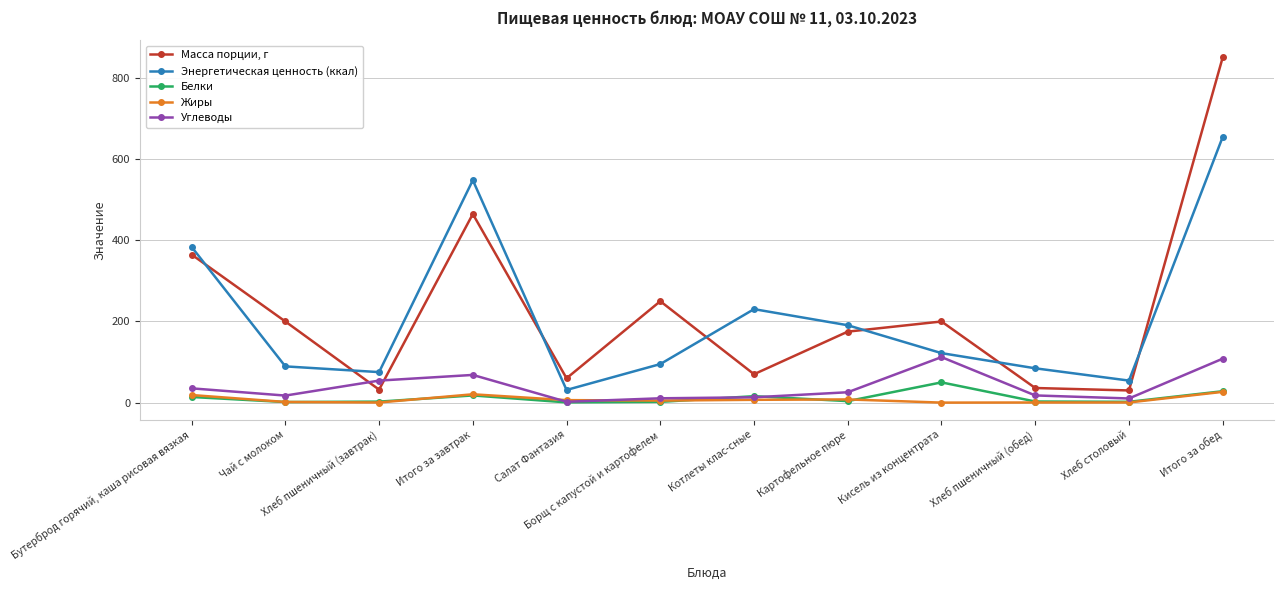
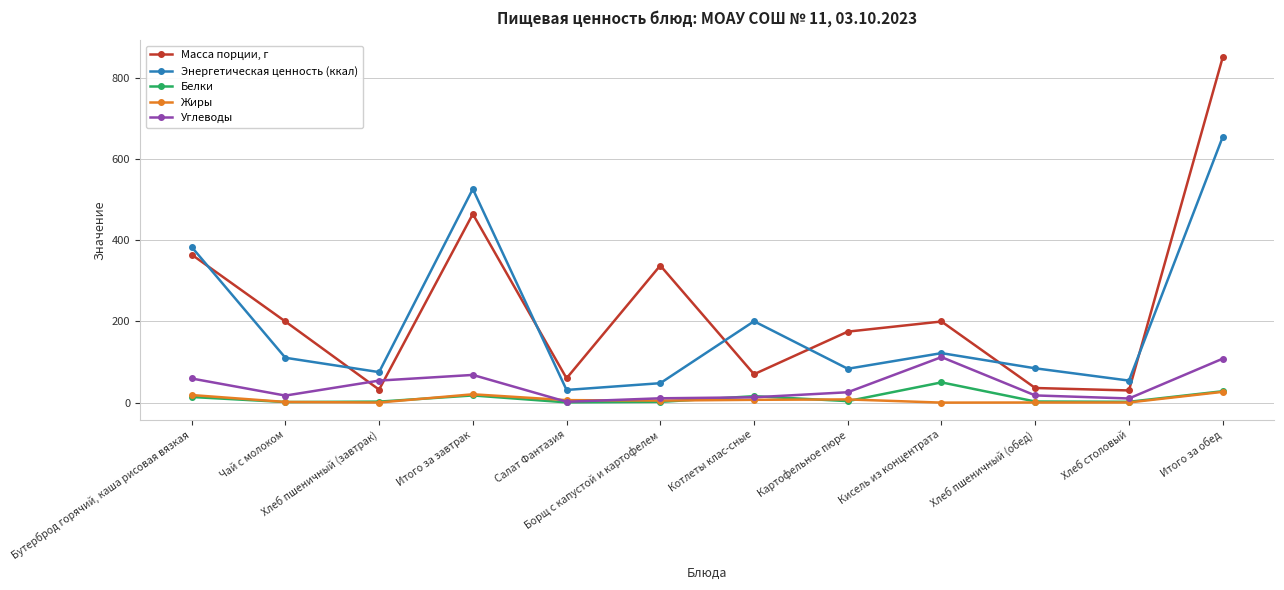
Углеводы, Бутерброд горячий, каша рисовая вязкая: 40 -> 60
Энергетическая ценность (ккал), Чай с молоком: 90 -> 110
Энергетическая ценность (ккал), Итого за завтрак: 550 -> 530
Масса порции, г, Борщ с капустой и картофелем: 250 -> 340
Энергетическая ценность (ккал), Борщ с капустой и картофелем: 100 -> 50
Энергетическая ценность (ккал), Котлеты клас-сные: 230 -> 200
Энергетическая ценность (ккал), Картофельное пюре: 190 -> 80
